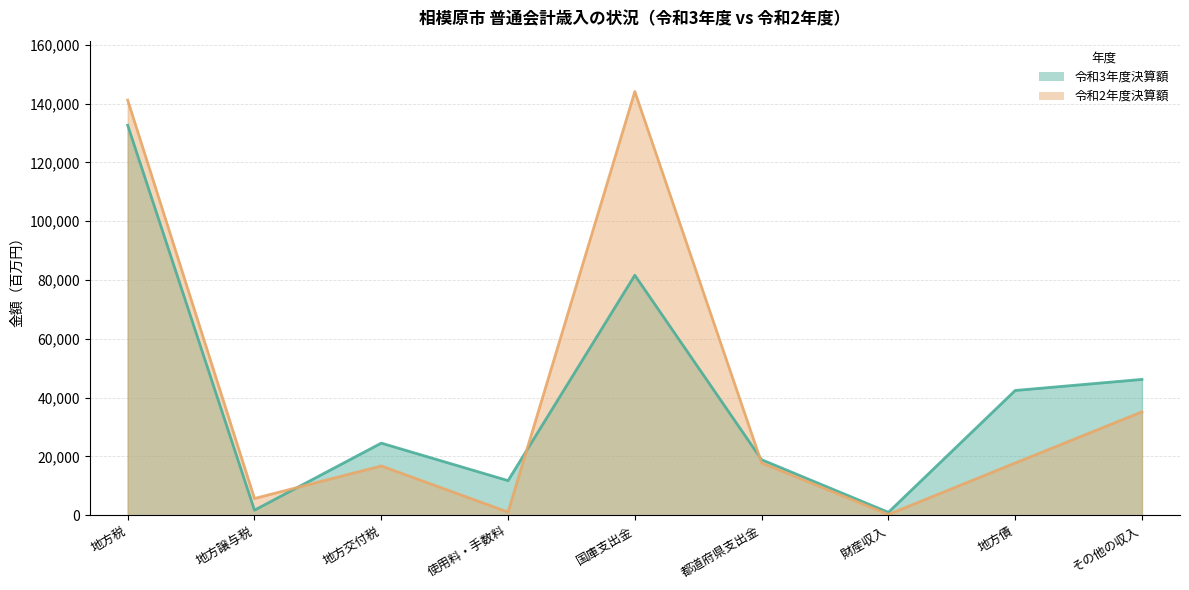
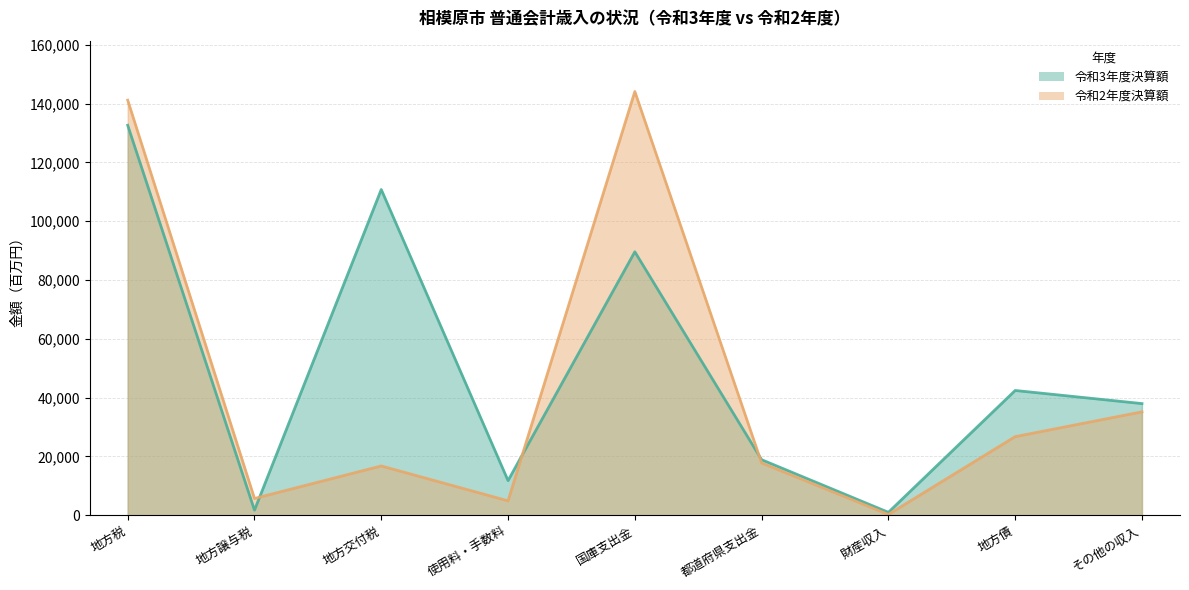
令和3年度決算額, 地方交付税: 25,000 -> 111,000
令和2年度決算額, 使用料・手数料: 1,000 -> 5,000
令和3年度決算額, 国庫支出金: 82,000 -> 90,000
令和2年度決算額, 地方債: 18,000 -> 27,000
令和3年度決算額, その他の収入: 46,000 -> 38,000
